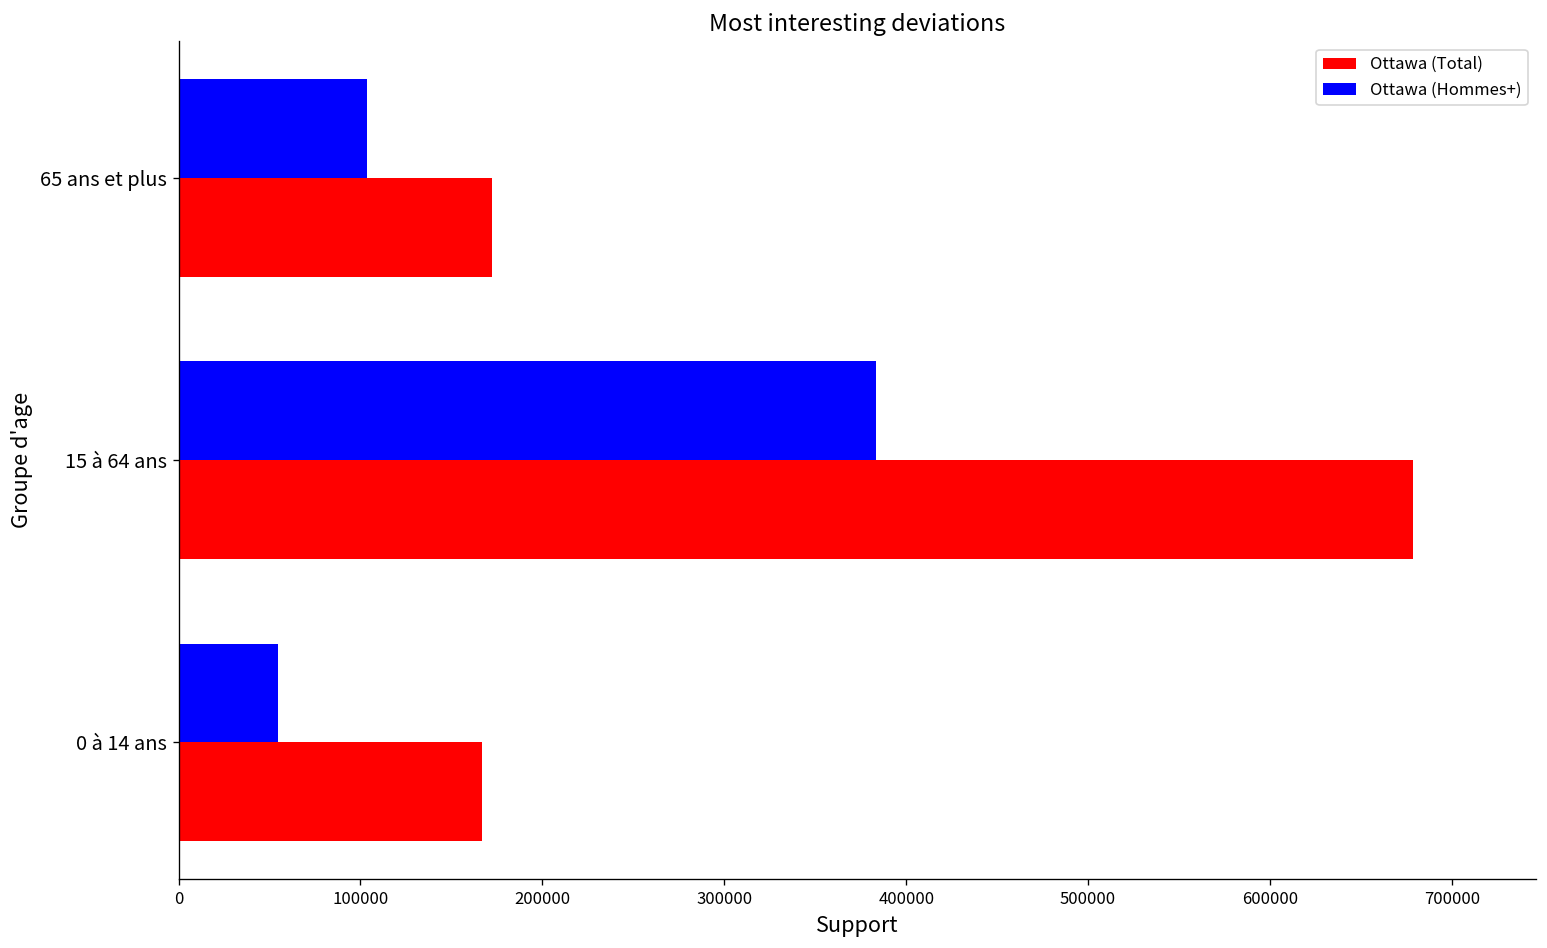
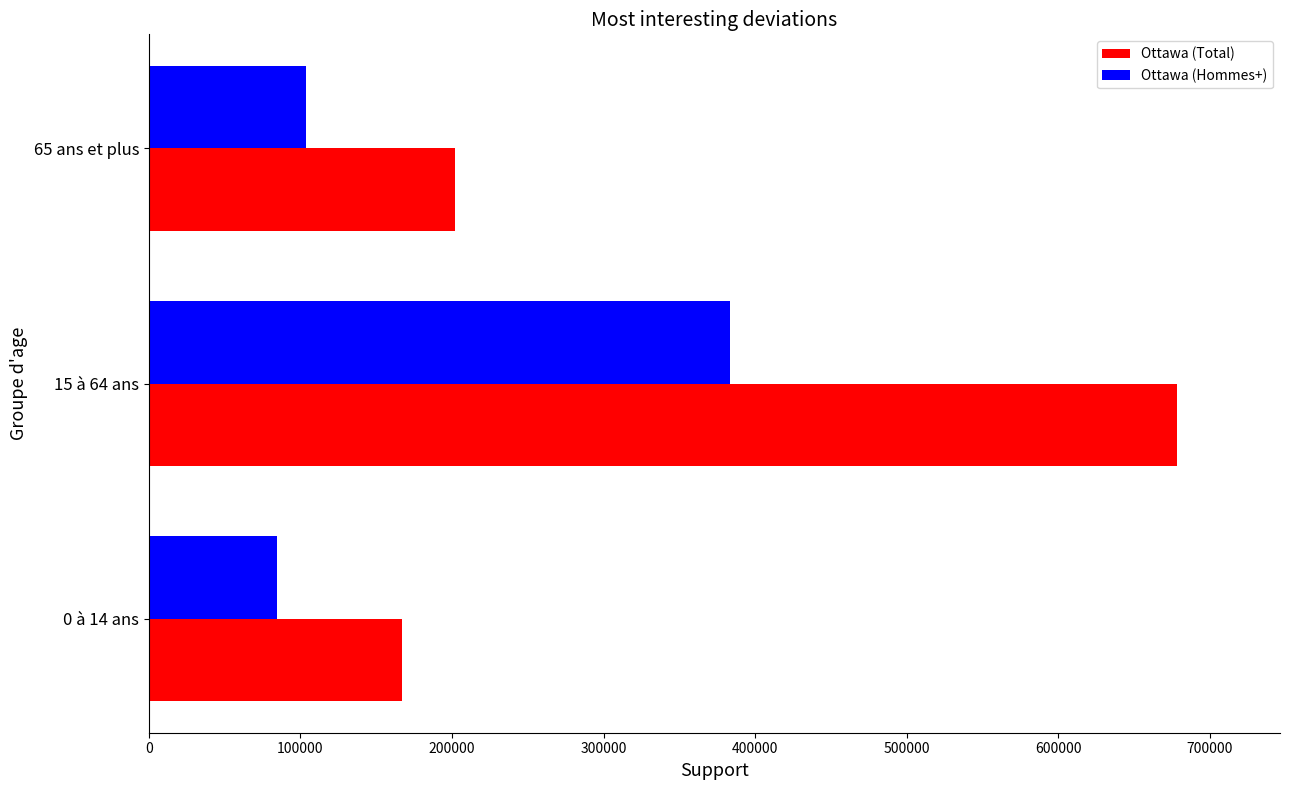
Ottawa (Total), 65 ans et plus: 172000 -> 202000
Ottawa (Hommes+), 0 à 14 ans: 55000 -> 85000
